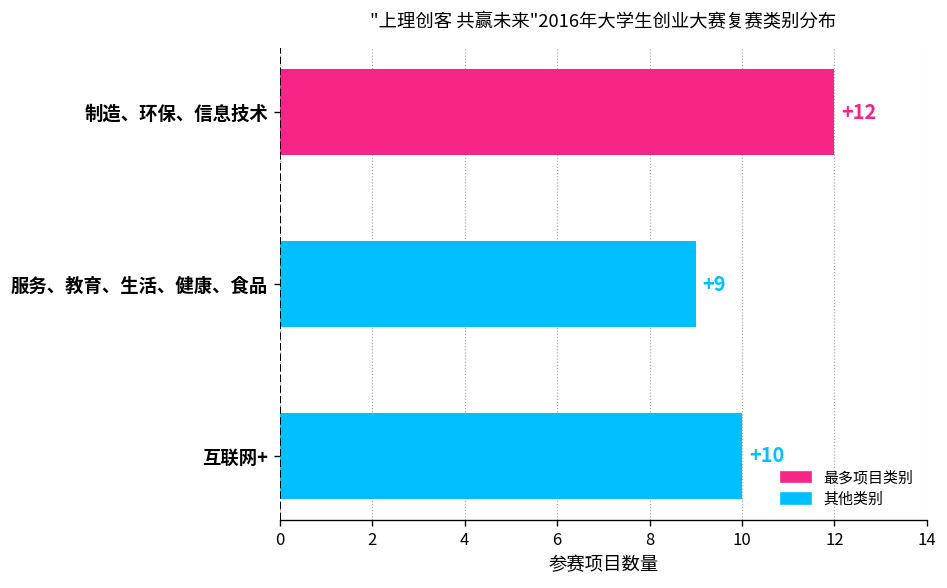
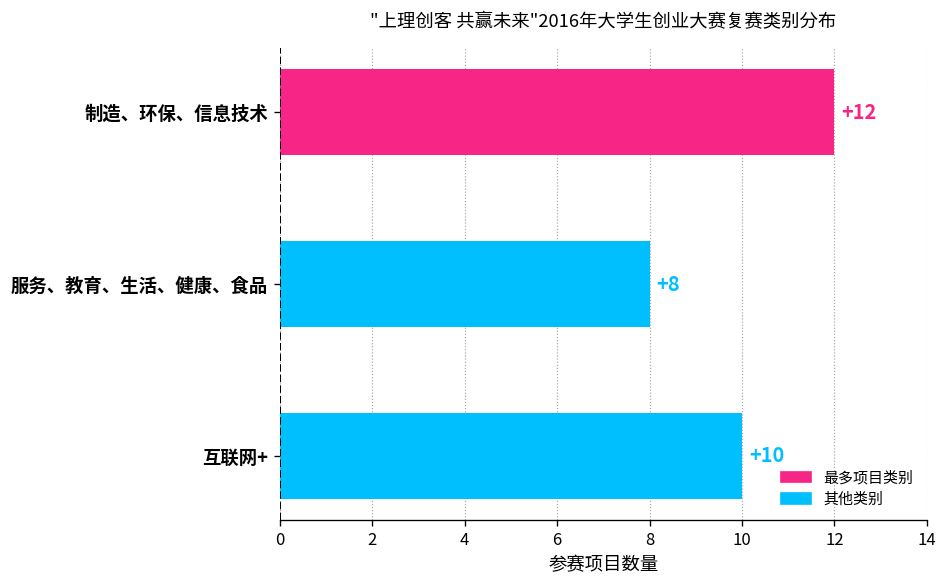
服务、教育、生活、健康、食品: +9 -> +8
